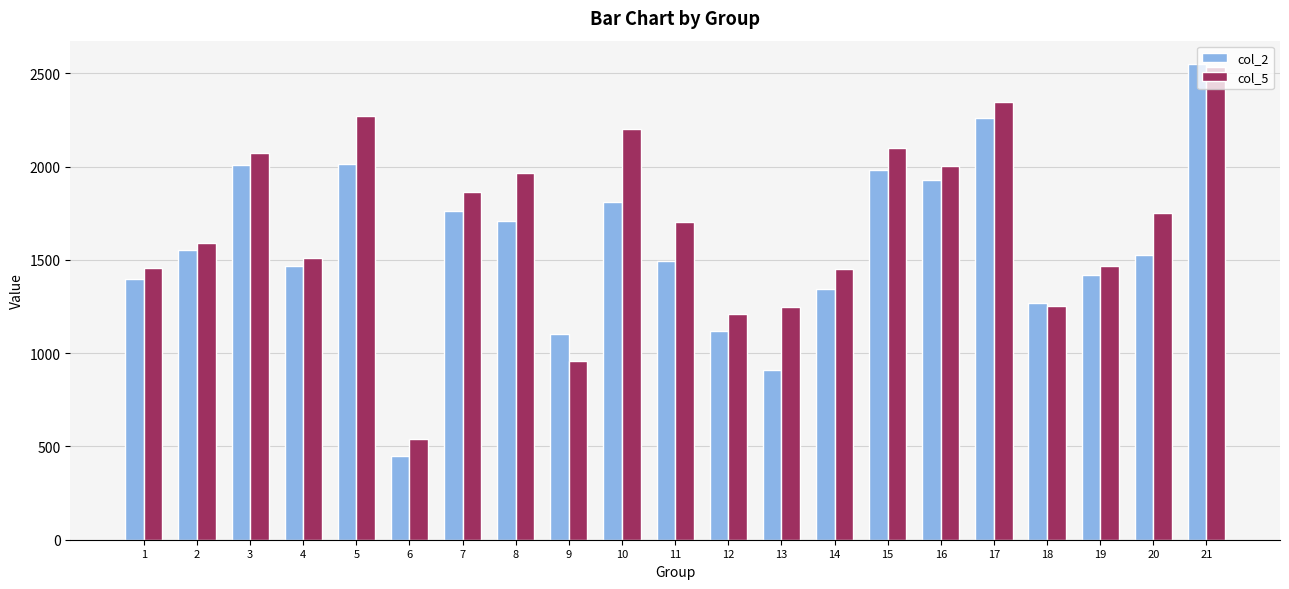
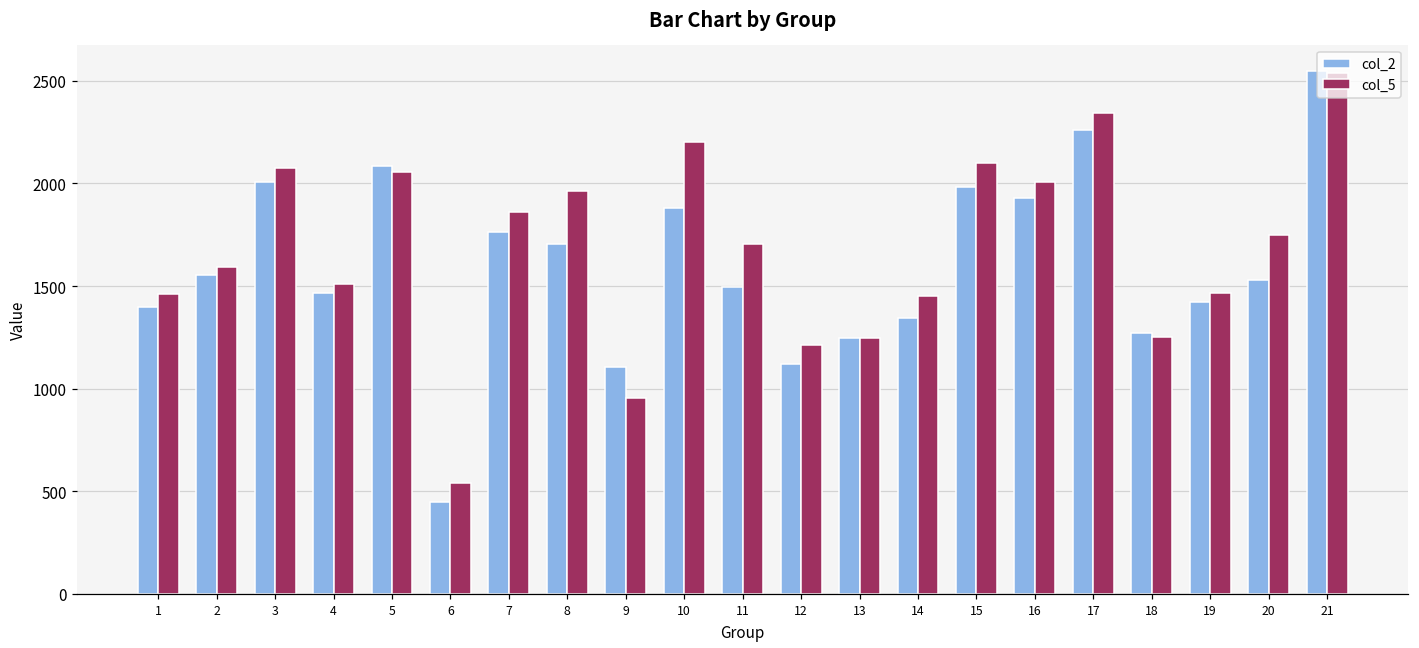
col_2, 5: 2010 -> 2090
col_5, 5: 2270 -> 2060
col_2, 10: 1810 -> 1880
col_2, 13: 910 -> 1250
